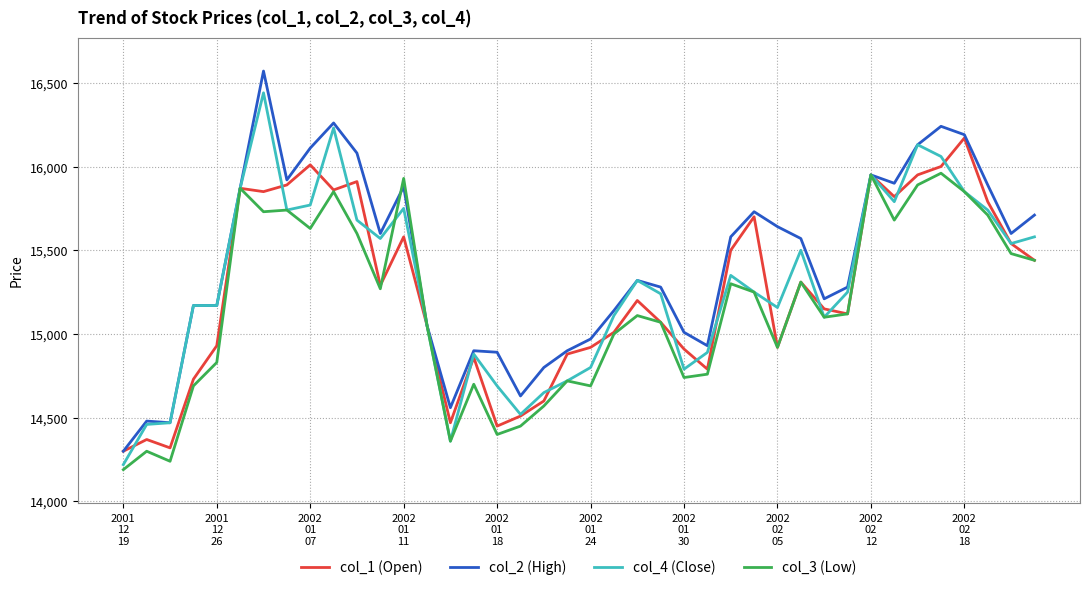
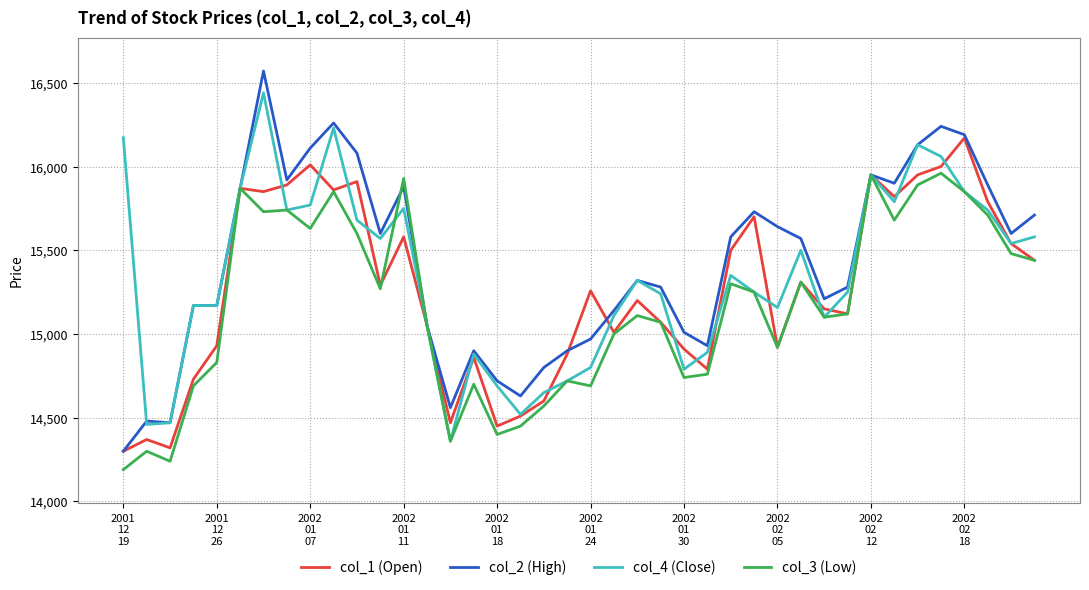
col_4 (Close), 2001 12 19: 14,220 -> 16,170
col_2 (High), 2002 01 18: 14,890 -> 14,720
col_1 (Open), 2002 01 24: 14,920 -> 15,260
